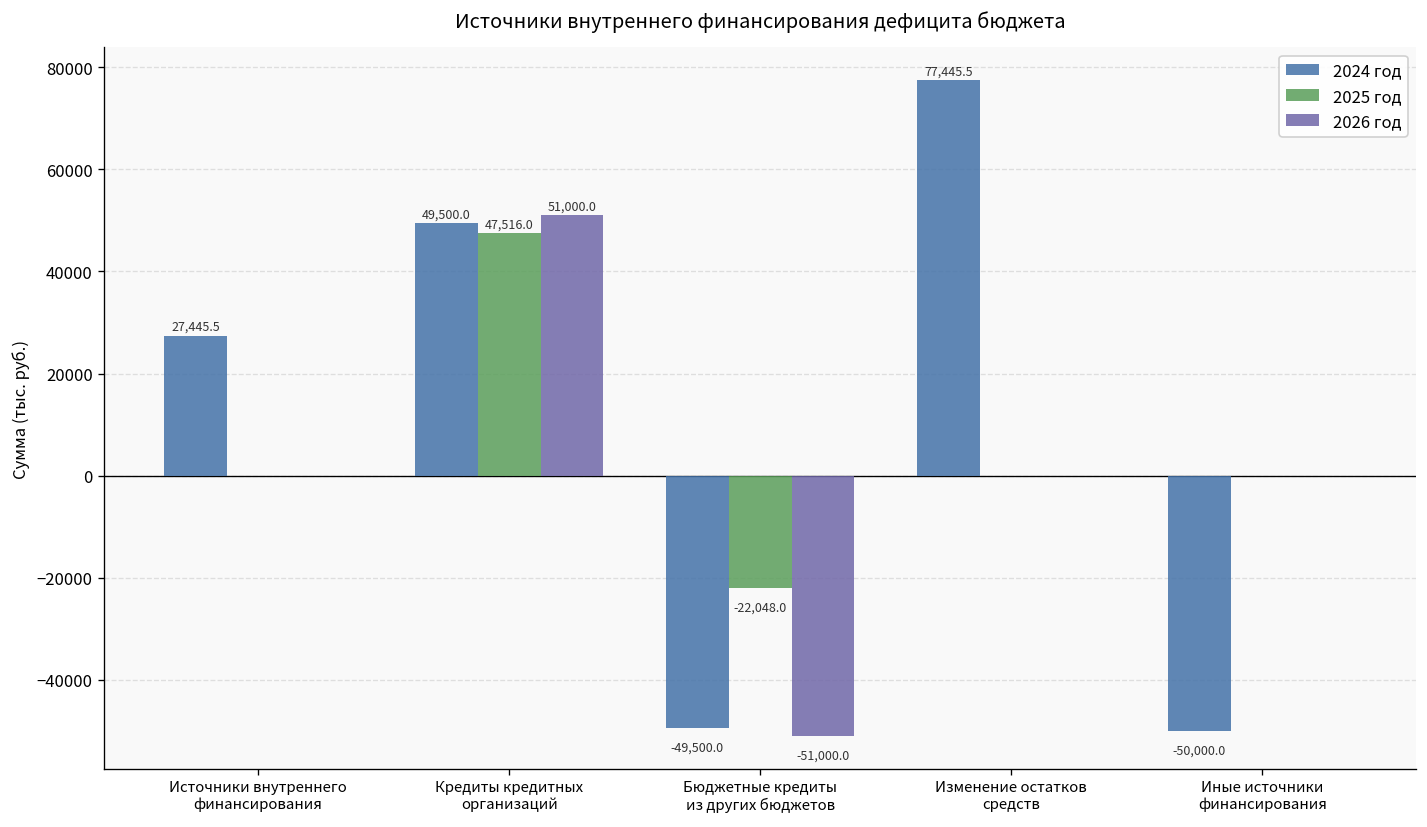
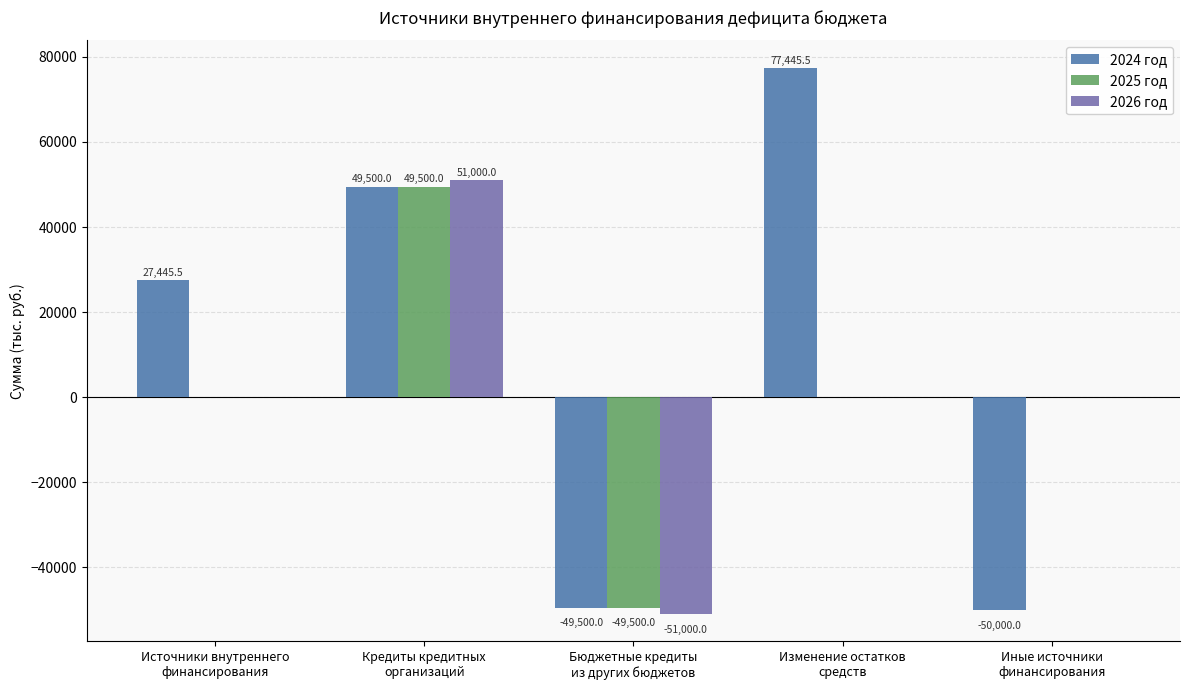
2025 год, Кредиты кредитных организаций: 47,516.0 -> 49,500.0
2025 год, Бюджетные кредиты из других бюджетов: -22,048.0 -> -49,500.0
